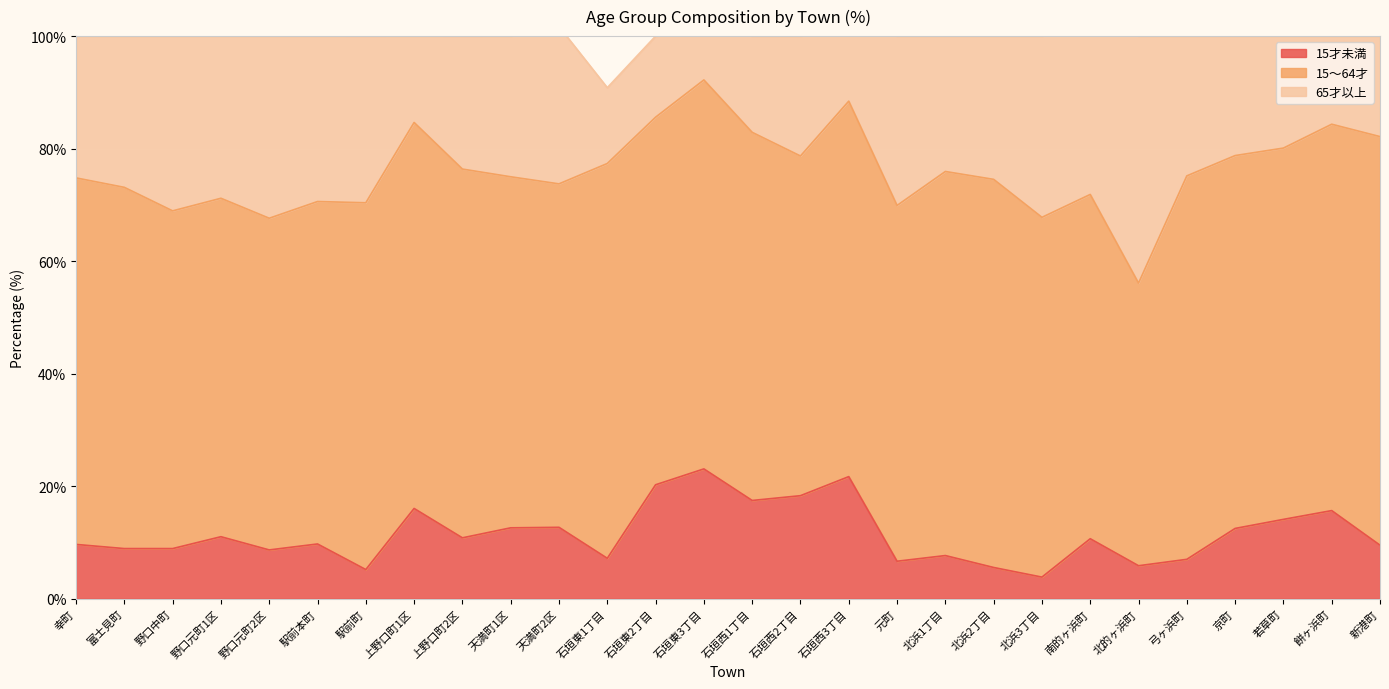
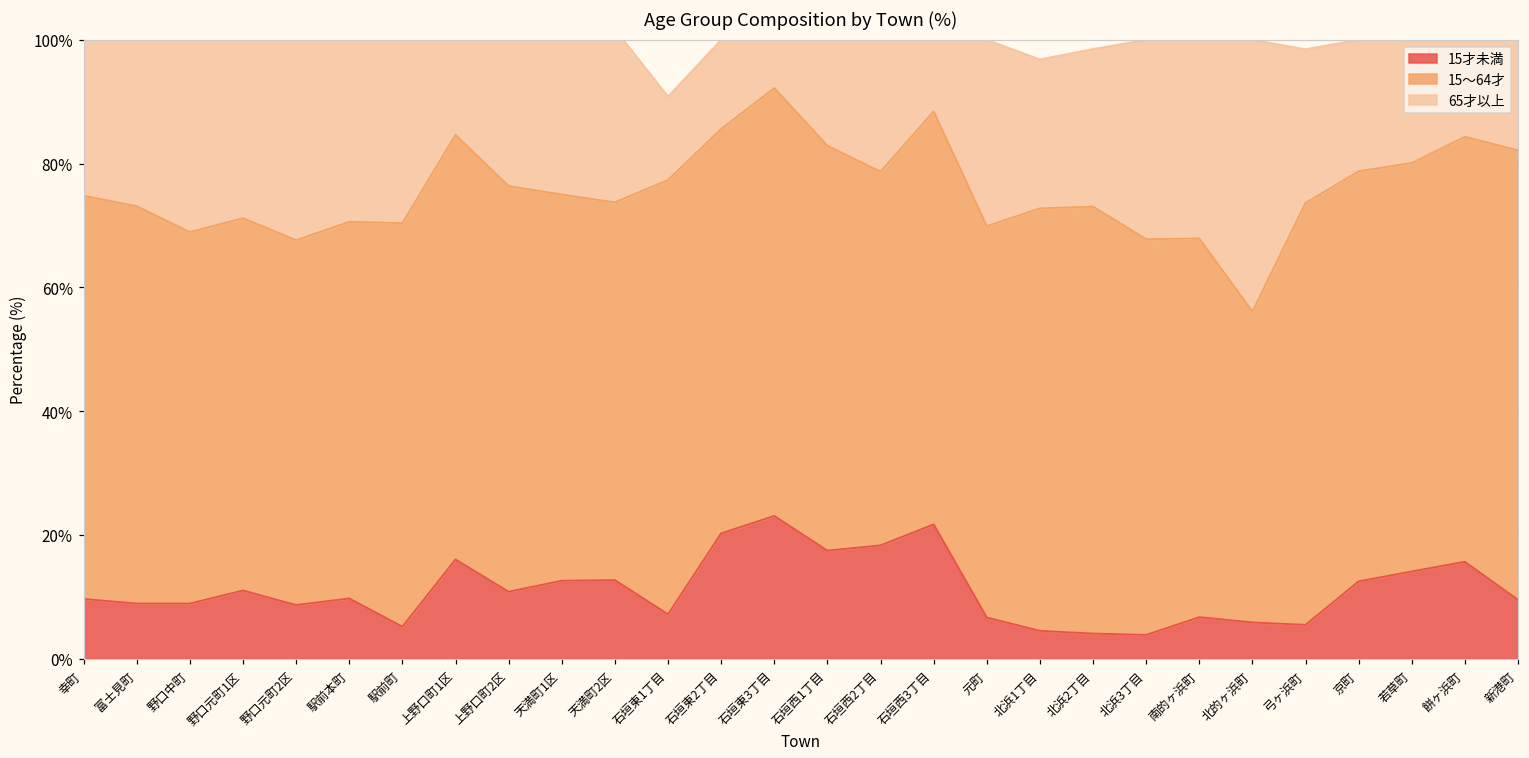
15才未満, 北浜1丁目: 8% -> 5%
15才未満, 北浜2丁目: 6% -> 4%
15才未満, 南的ヶ浜町: 11% -> 7%
15才未満, 弓ヶ浜町: 7% -> 5%
